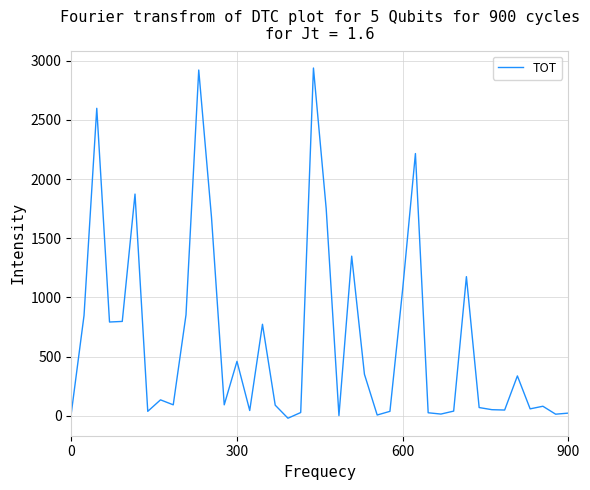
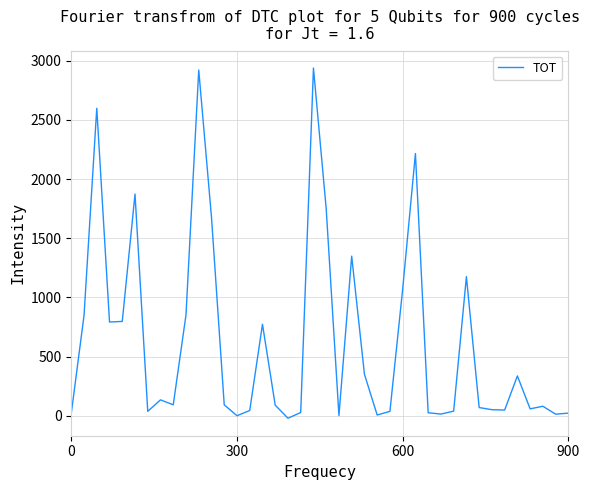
300: 460 -> 0
